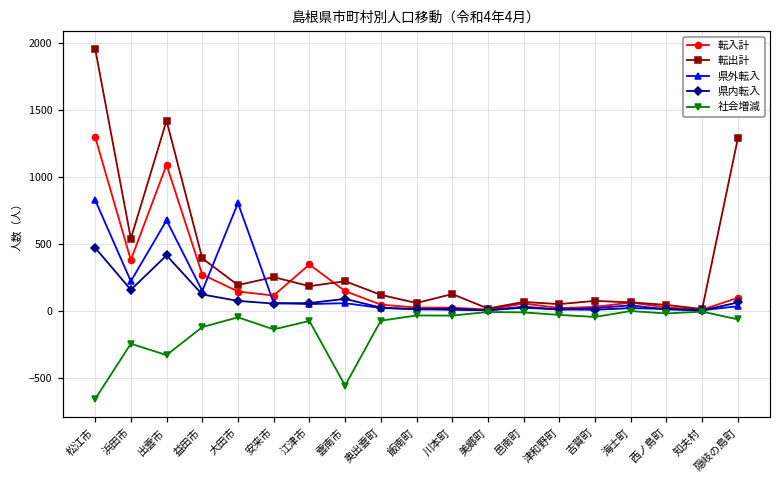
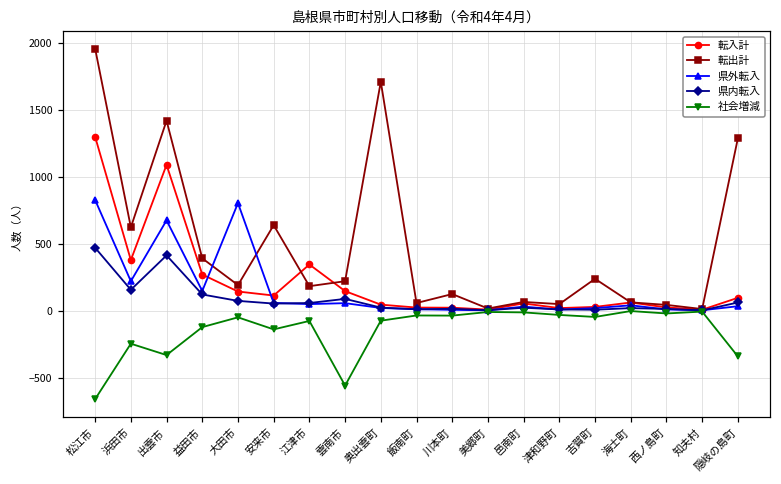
転出計, 浜田市: 540 -> 630
転出計, 安来市: 250 -> 640
転出計, 奥出雲町: 120 -> 1710
転出計, 吉賀町: 80 -> 240
社会増減, 隠岐の島町: -60 -> -340
